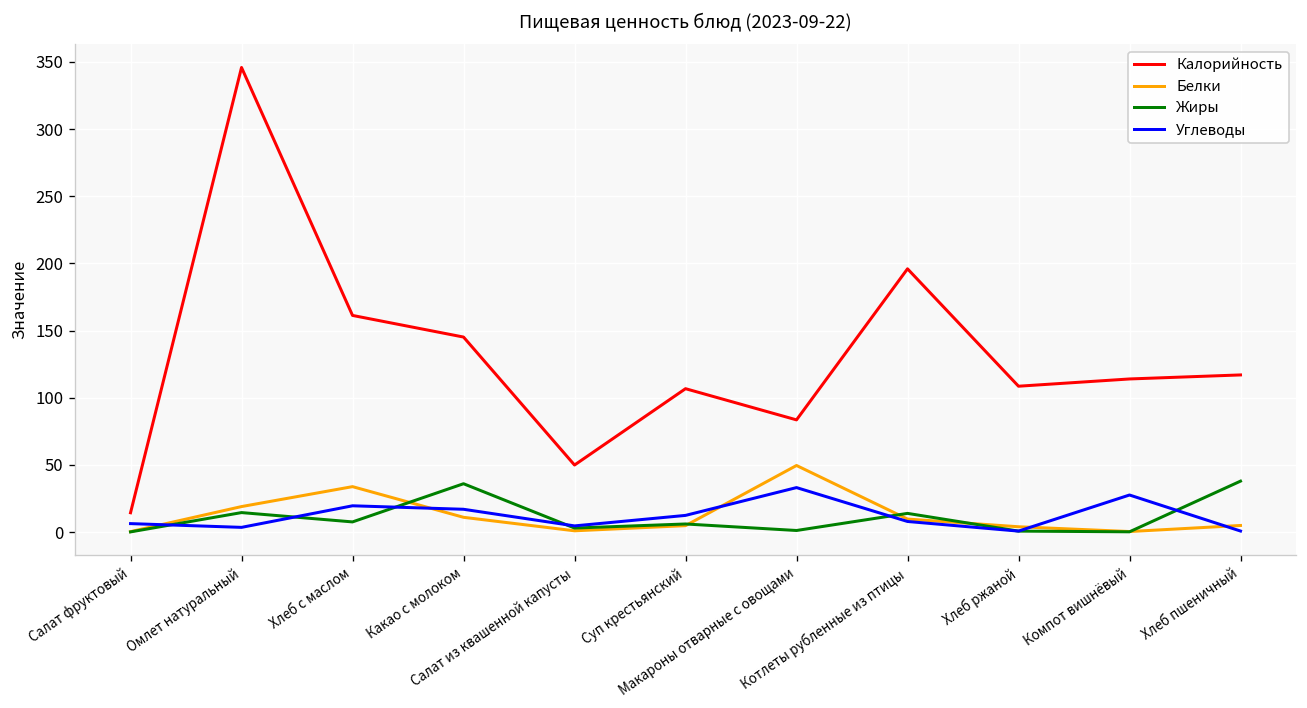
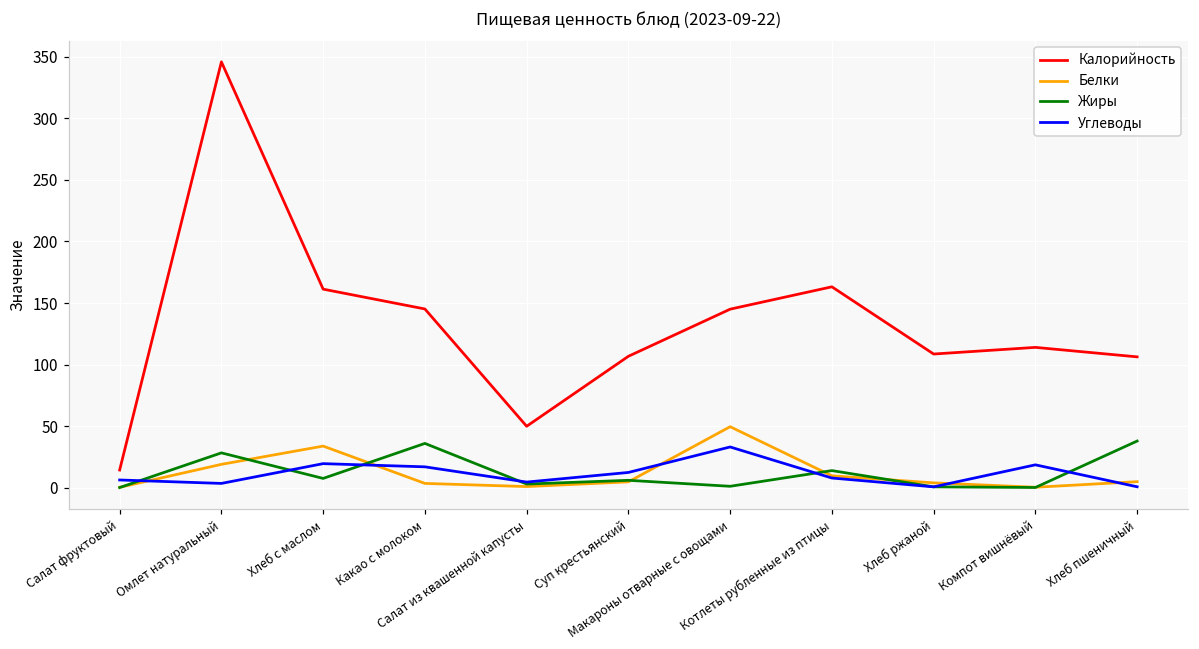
Жиры, Омлет натуральный: 15 -> 28
Белки, Какао с молоком: 11 -> 4
Калорийность, Макароны отварные с овощами: 84 -> 145
Калорийность, Котлеты рубленные из птицы: 196 -> 163
Углеводы, Компот вишнёвый: 28 -> 19
Калорийность, Хлеб пшеничный: 117 -> 106
